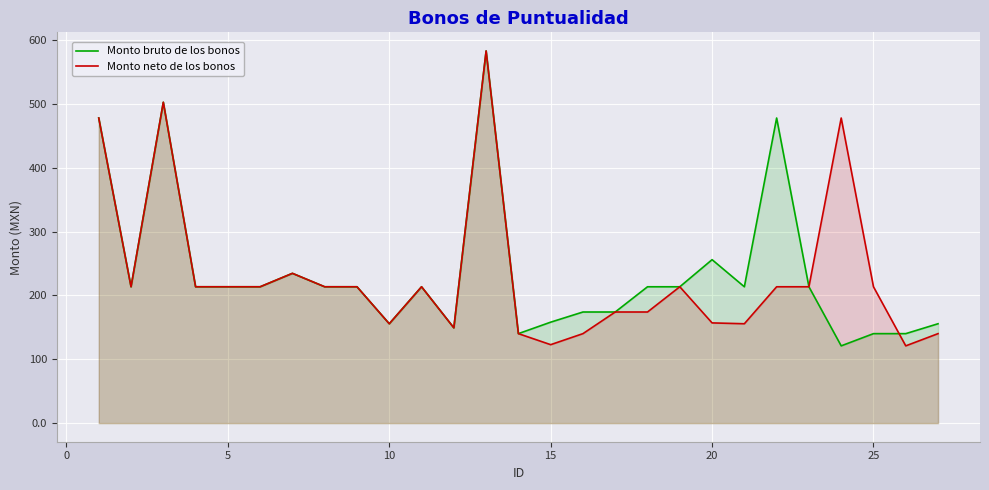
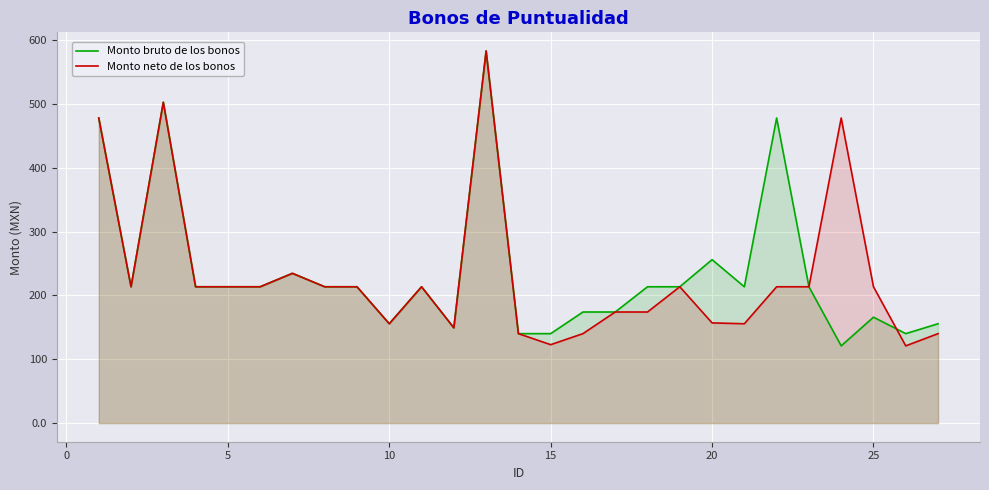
Monto bruto de los bonos, 15: 160 -> 140
Monto bruto de los bonos, 25: 140 -> 170
